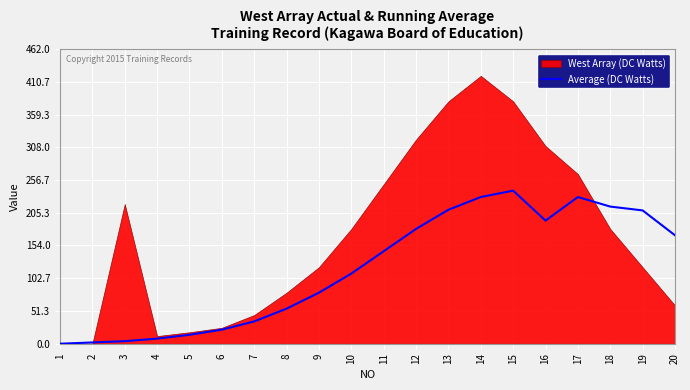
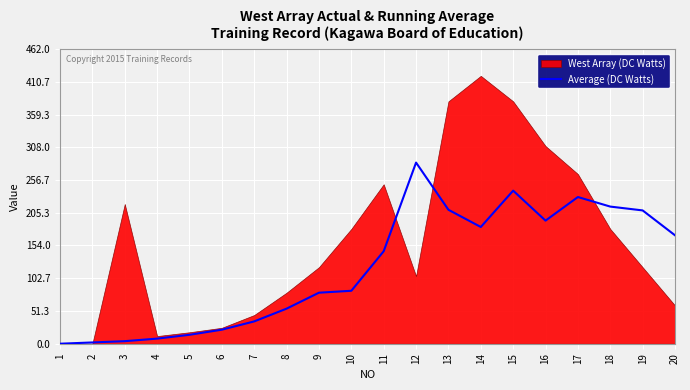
Average (DC Watts), 10: 110 -> 80
Average (DC Watts), 12: 180 -> 280
West Array (DC Watts), 12: 320 -> 110
Average (DC Watts), 14: 230 -> 180
